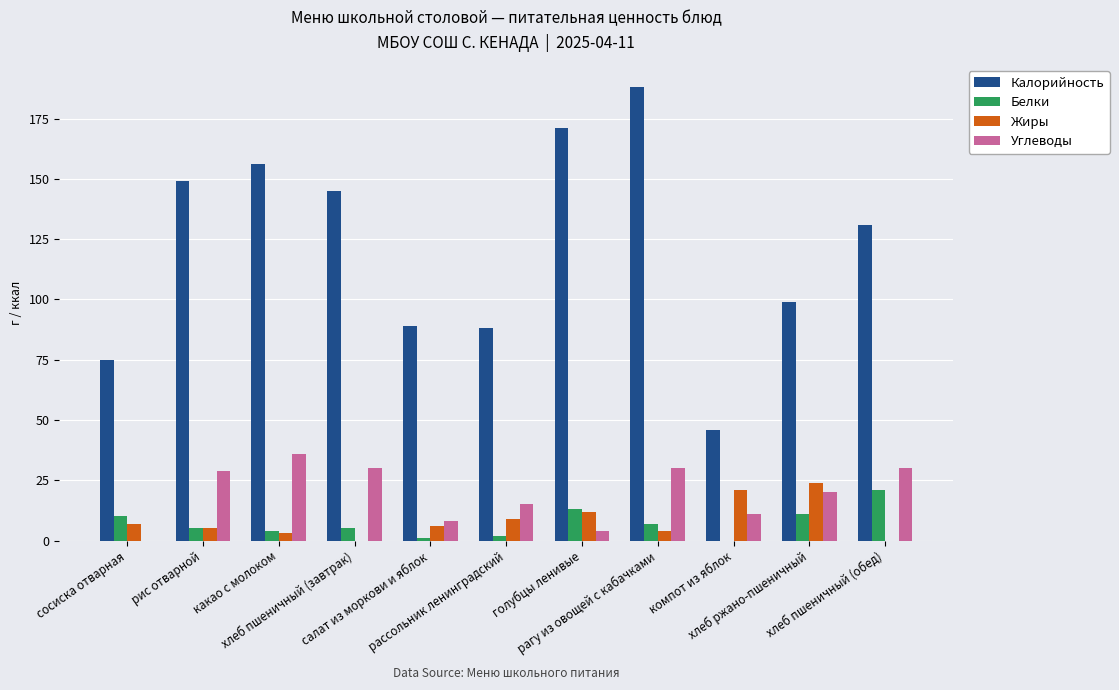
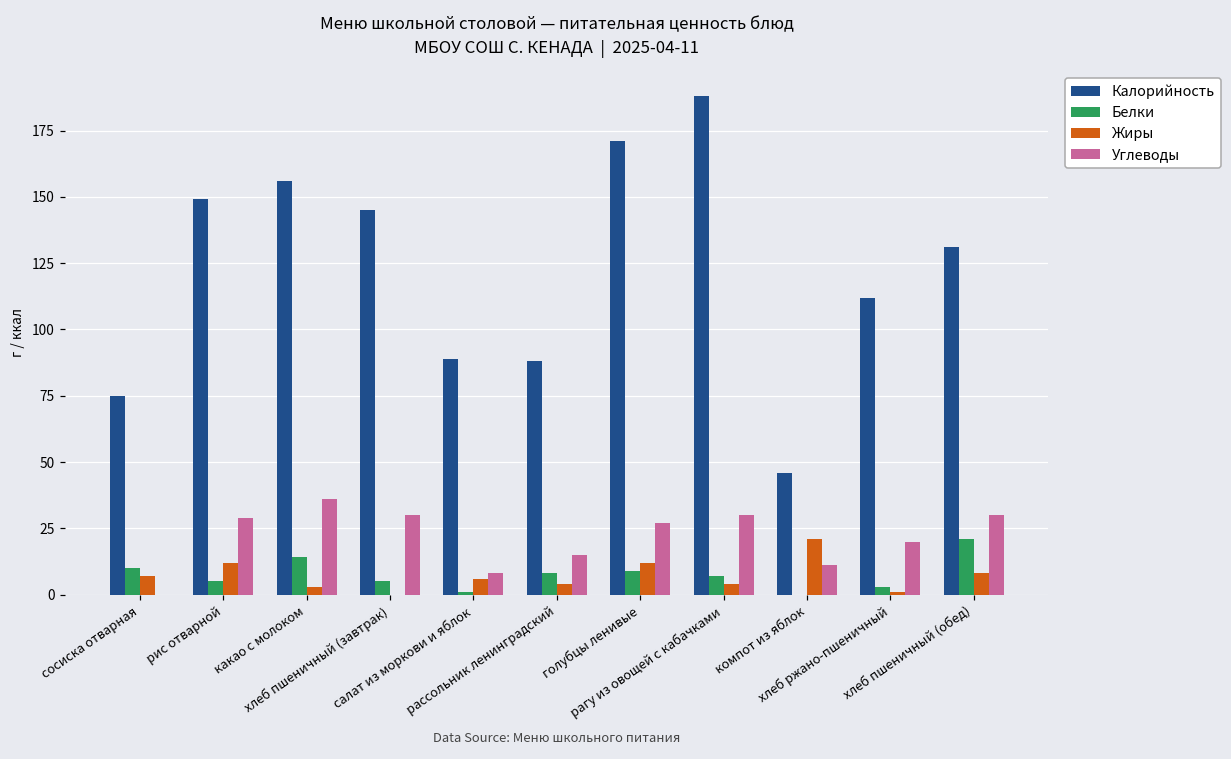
Жиры, рис отварной: 5 -> 12
Белки, какао с молоком: 4 -> 14
Белки, рассольник ленинградский: 2 -> 8
Жиры, рассольник ленинградский: 9 -> 4
Белки, голубцы ленивые: 13 -> 9
Углеводы, голубцы ленивые: 4 -> 27
Калорийность, хлеб ржано-пшеничный: 99 -> 112
Белки, хлеб ржано-пшеничный: 11 -> 3
Жиры, хлеб ржано-пшеничный: 24 -> 1
Жиры, хлеб пшеничный (обед): 0 -> 8
